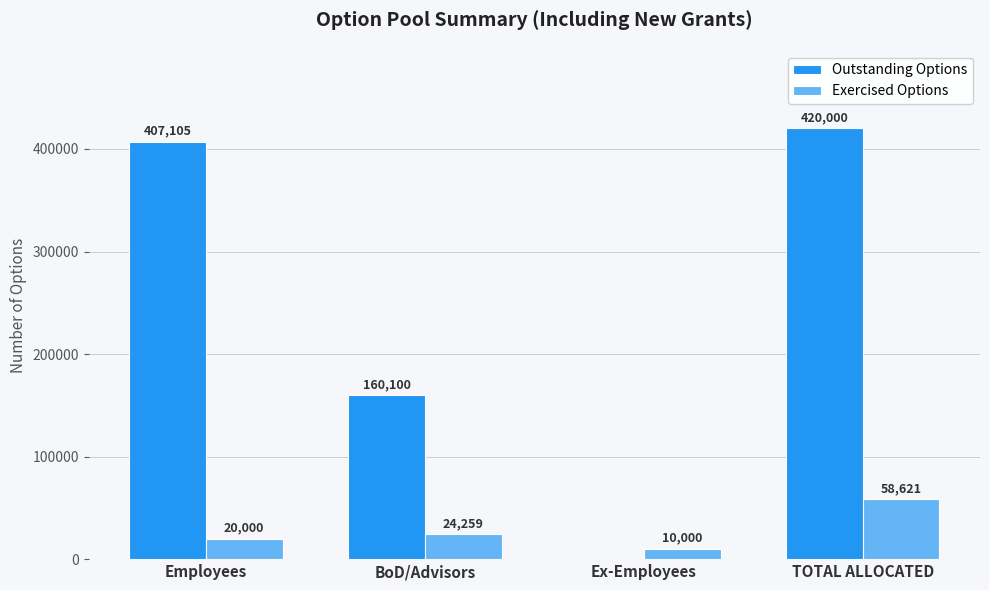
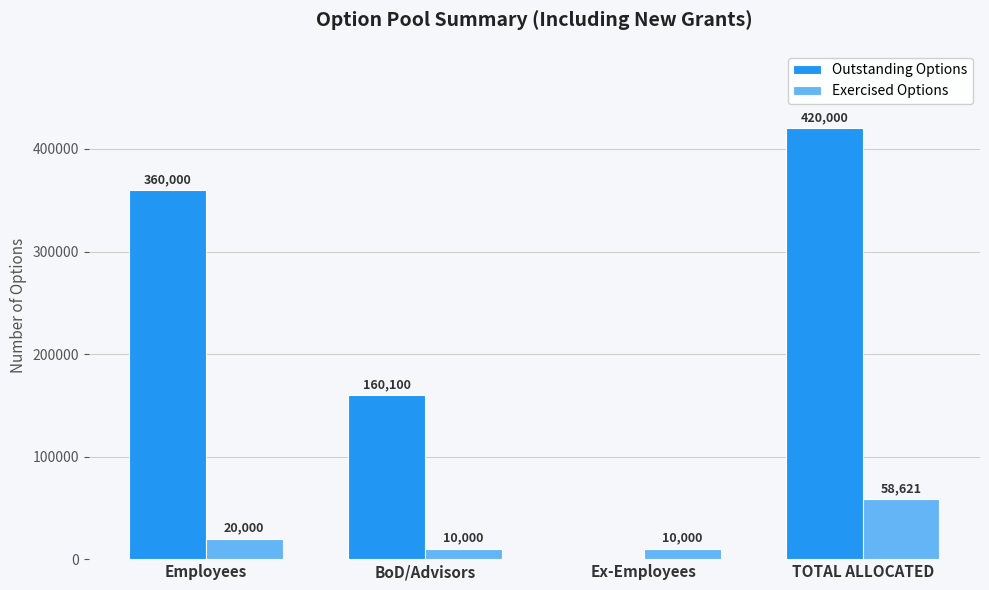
Outstanding Options, Employees: 407,105 -> 360,000
Exercised Options, BoD/Advisors: 24,259 -> 10,000
